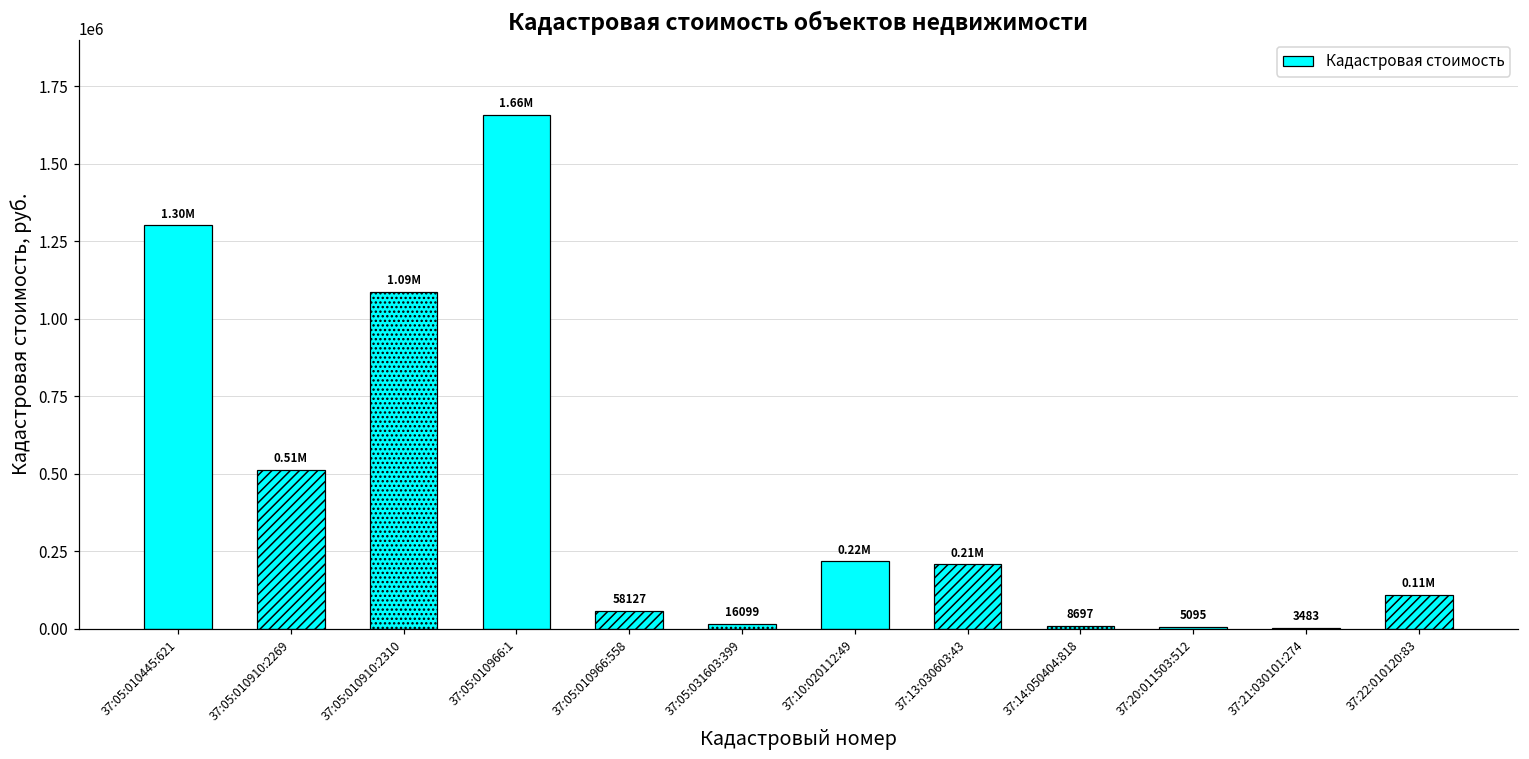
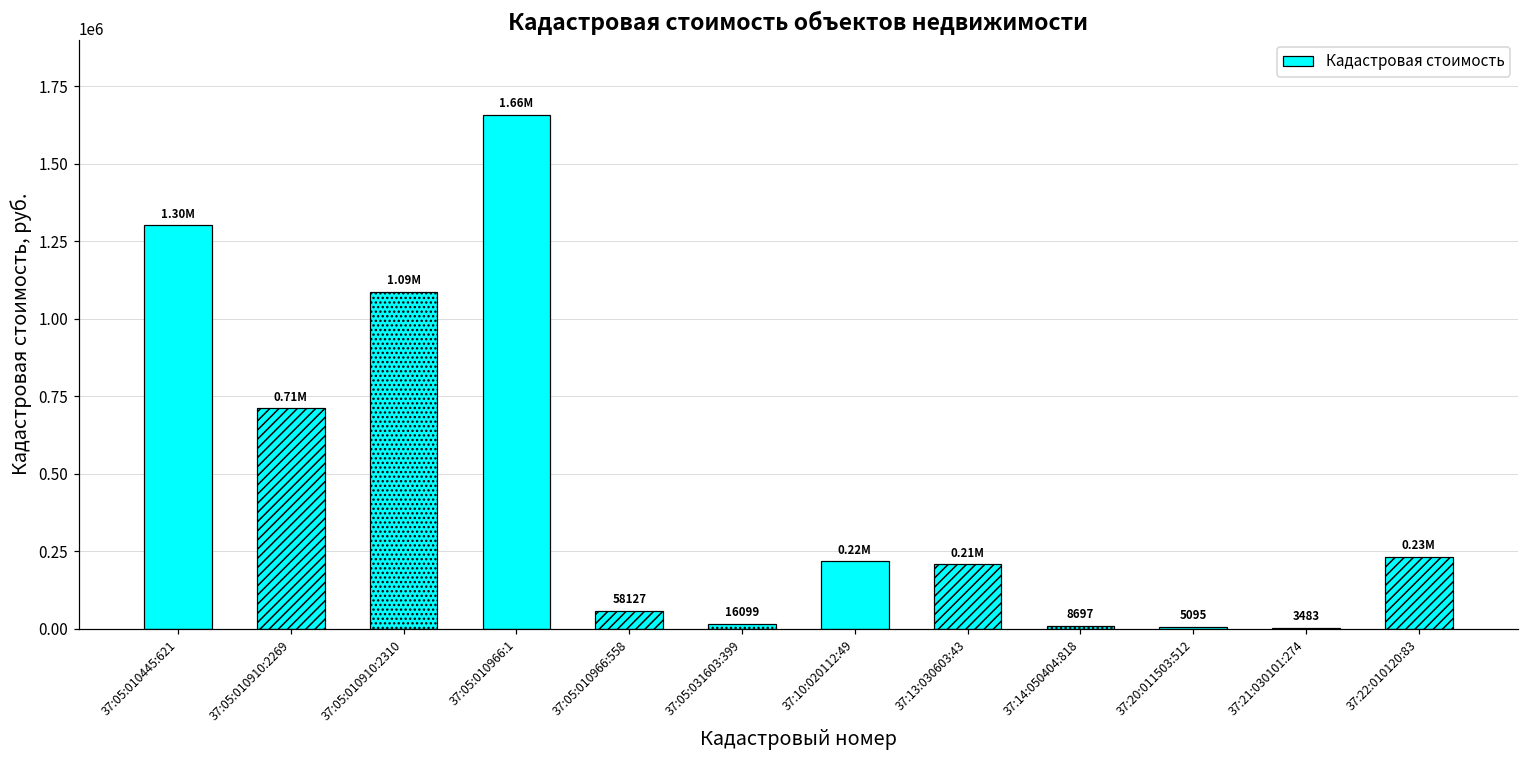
37:05:010910:2269: 0.51M -> 0.71M
37:22:010120:83: 0.11M -> 0.23M
